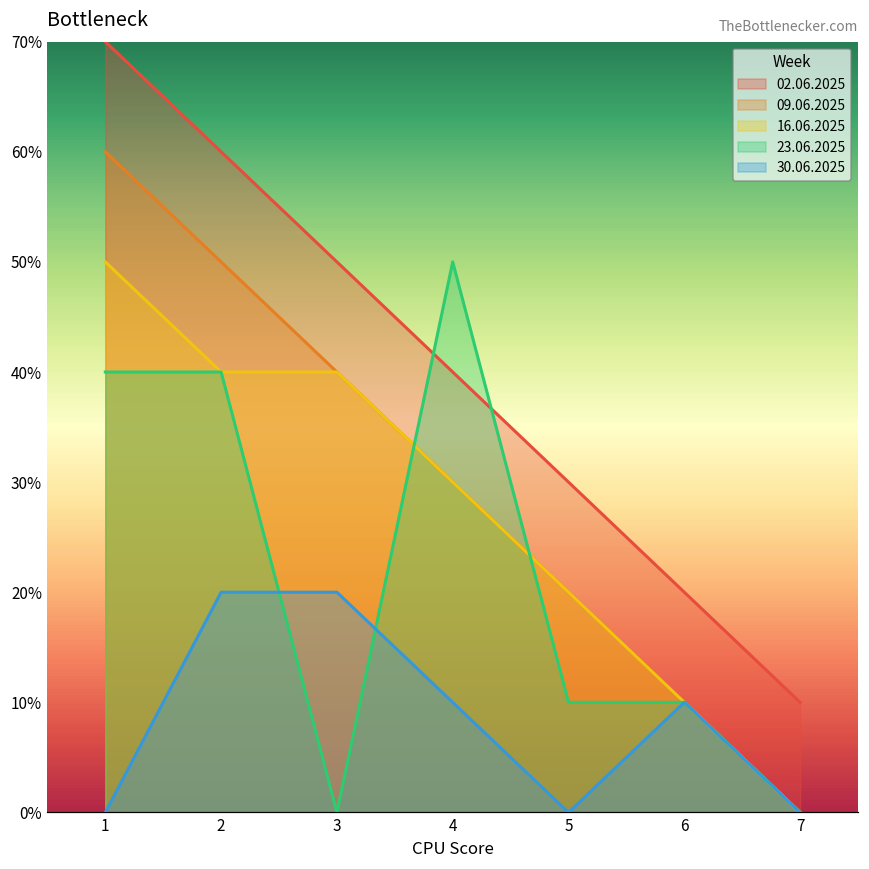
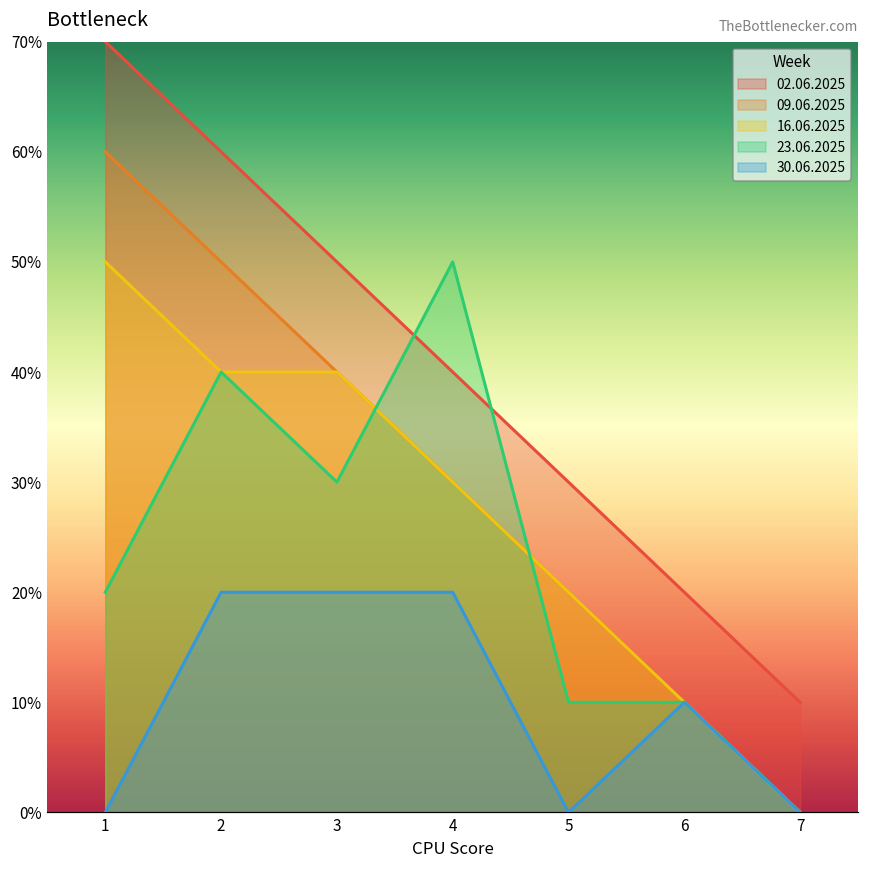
23.06.2025, 1: 40.0% -> 20.0%
23.06.2025, 3: 0.0% -> 30.0%
30.06.2025, 4: 10.0% -> 20.0%
